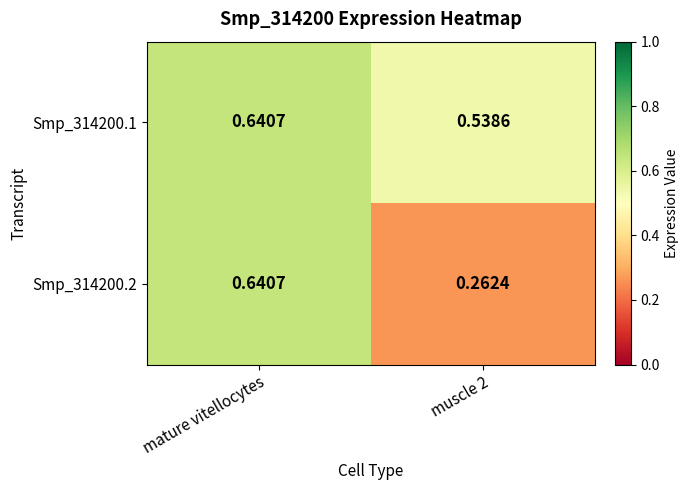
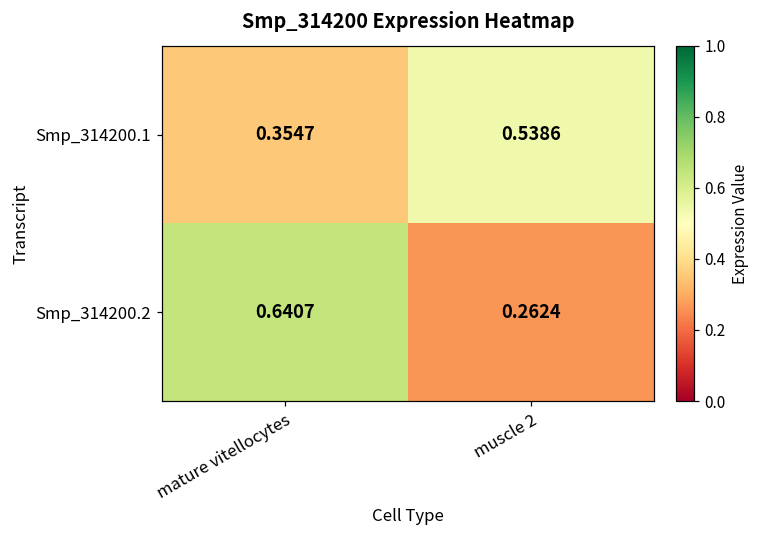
Smp_314200.1, mature vitellocytes: 0.6407 -> 0.3547
